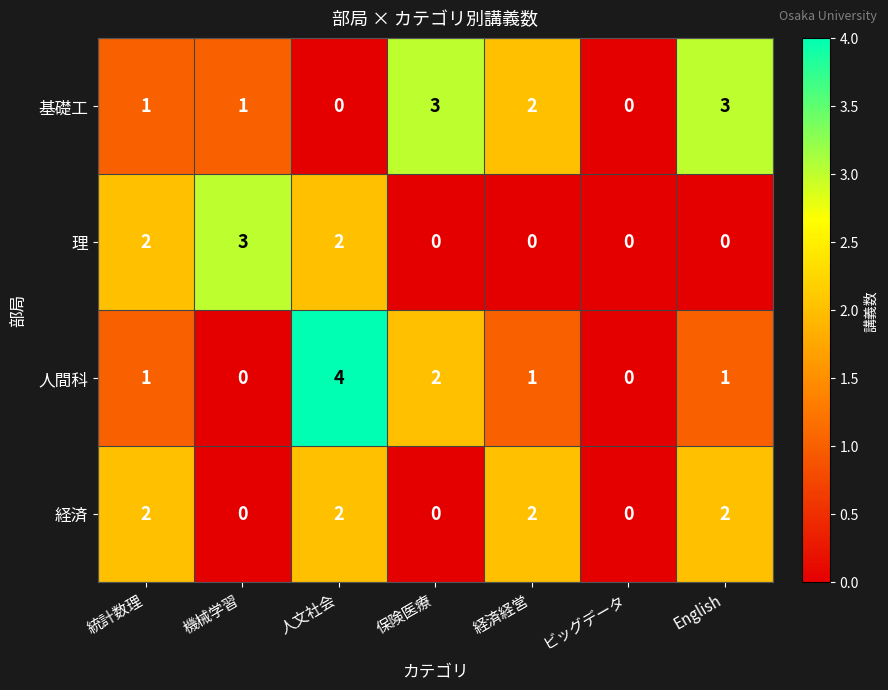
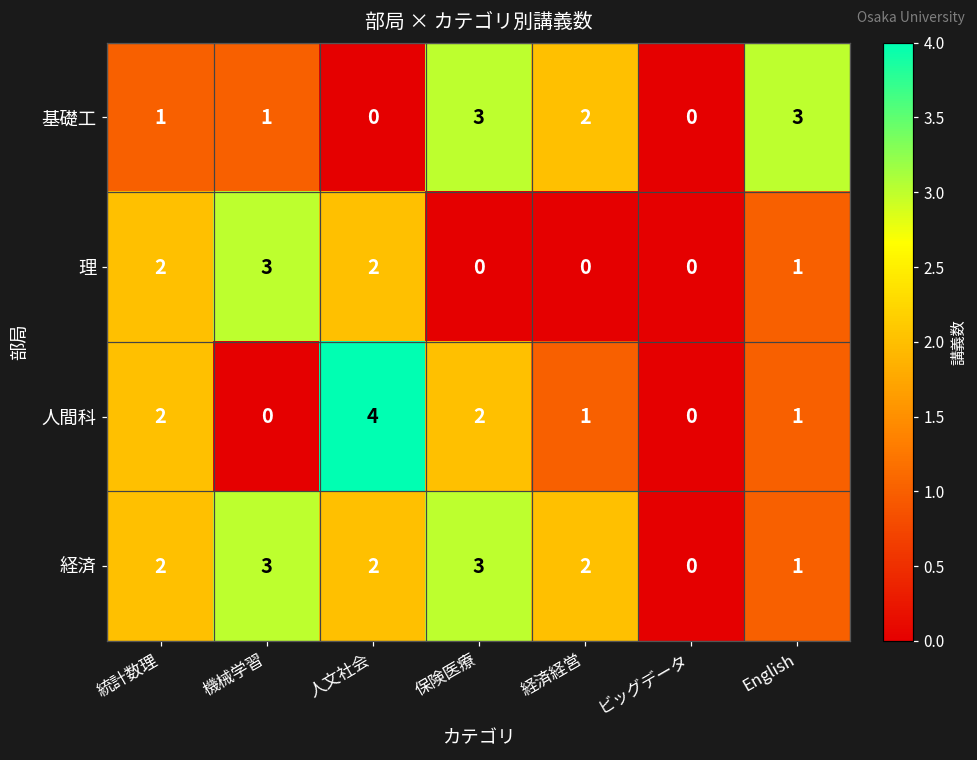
理, English: 0 -> 1
人間科, 統計数理: 1 -> 2
経済, 機械学習: 0 -> 3
経済, 保険医療: 0 -> 3
経済, English: 2 -> 1
